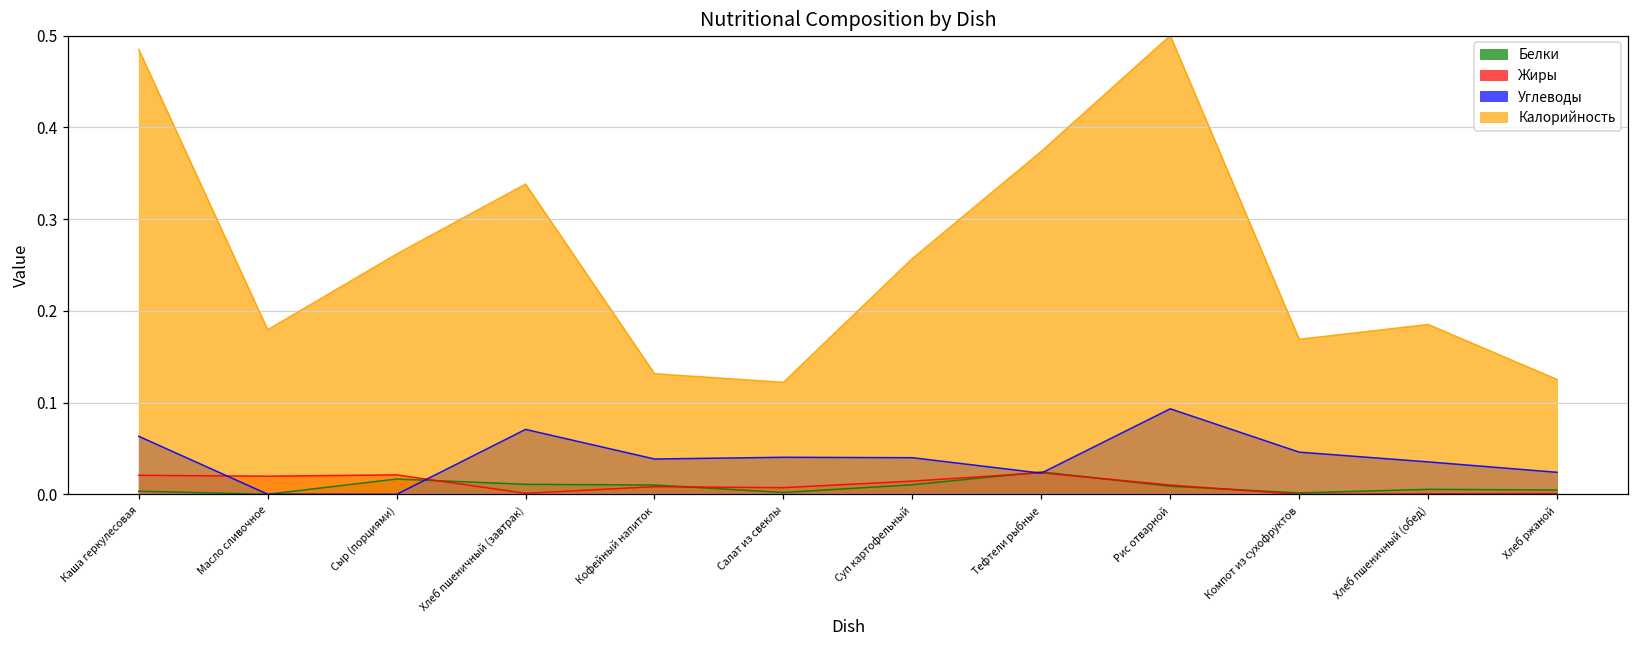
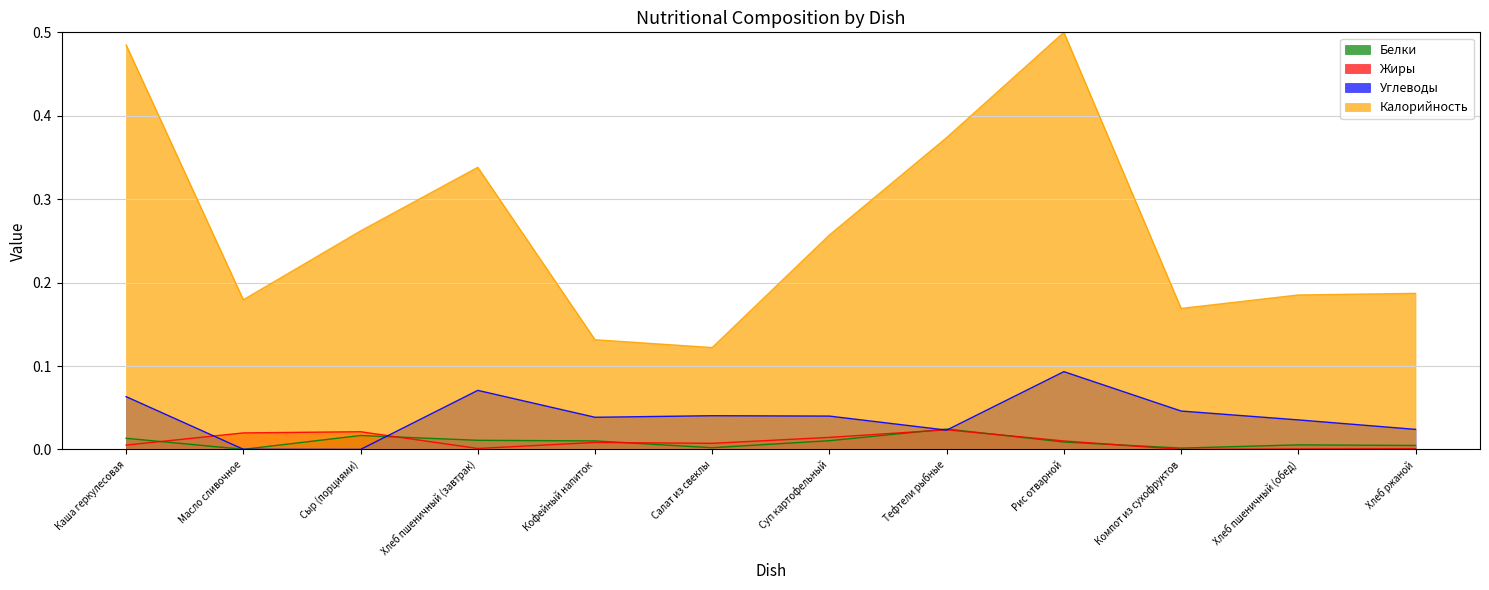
Белки, Каша геркулесовая: 0.00 -> 0.01
Жиры, Каша геркулесовая: 0.02 -> 0.01
Калорийность, Хлеб ржаной: 0.13 -> 0.19
